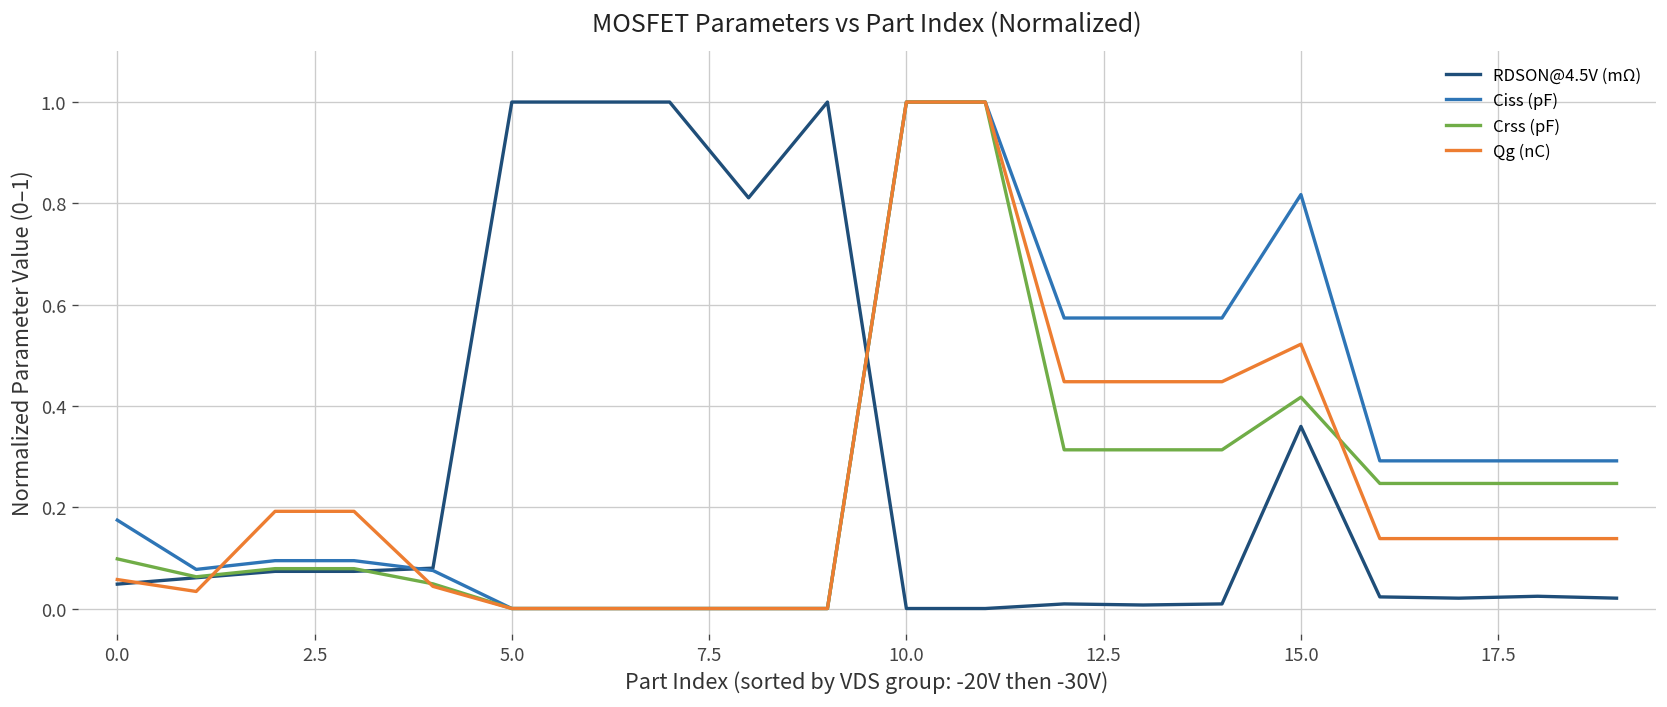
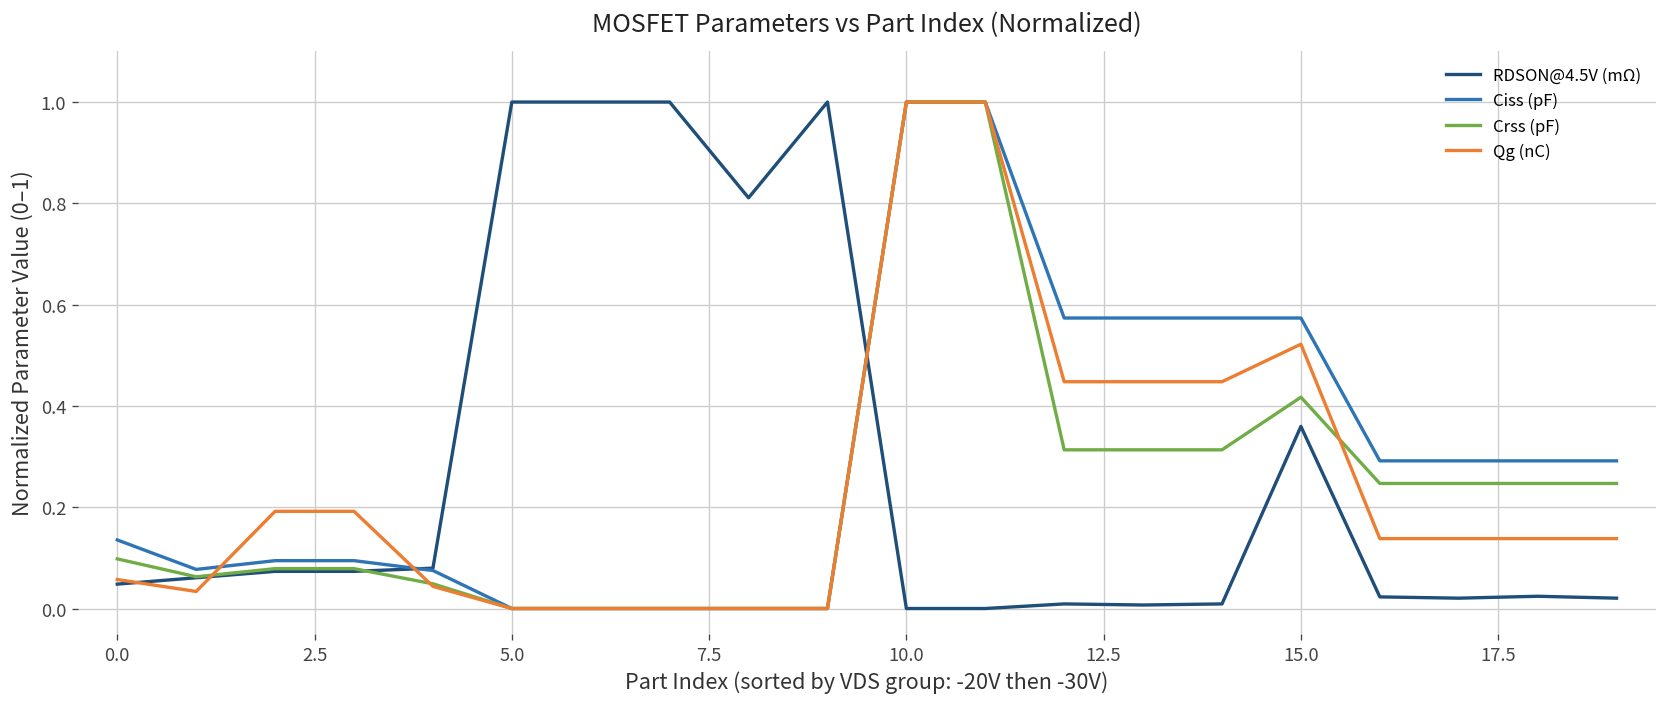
Ciss (pF), 0.0: 0.17 -> 0.14
Ciss (pF), 15.0: 0.82 -> 0.57
